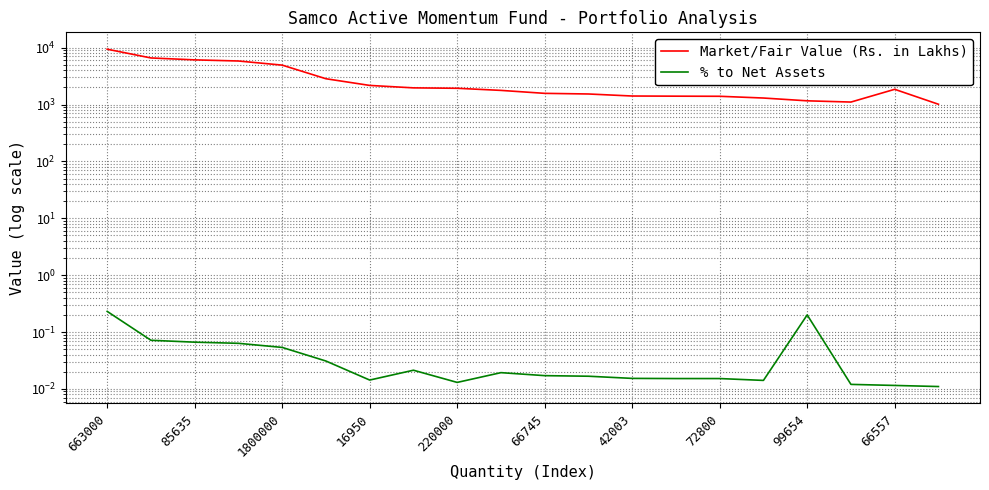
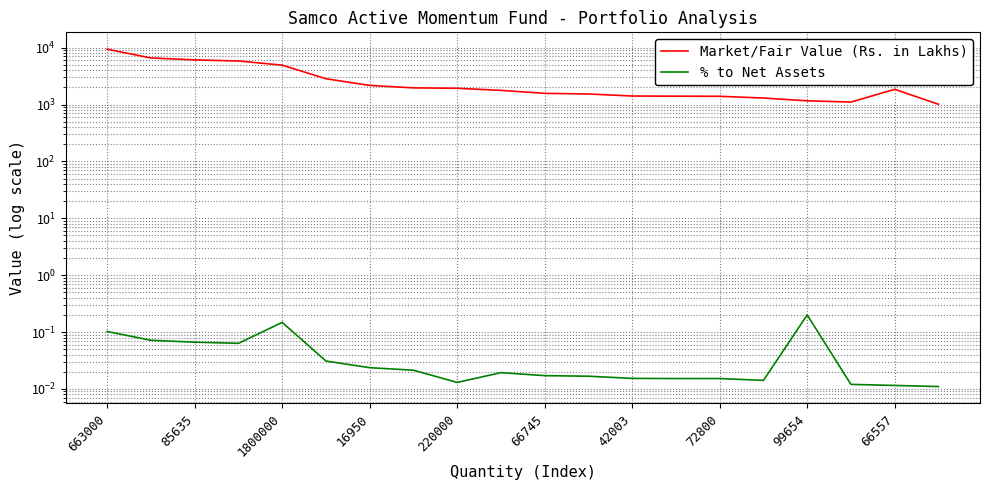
% to Net Assets, 663000: 0.23 -> 0.10
% to Net Assets, 1800000: 0.05 -> 0.15
% to Net Assets, 16950: 0.014 -> 0.024
